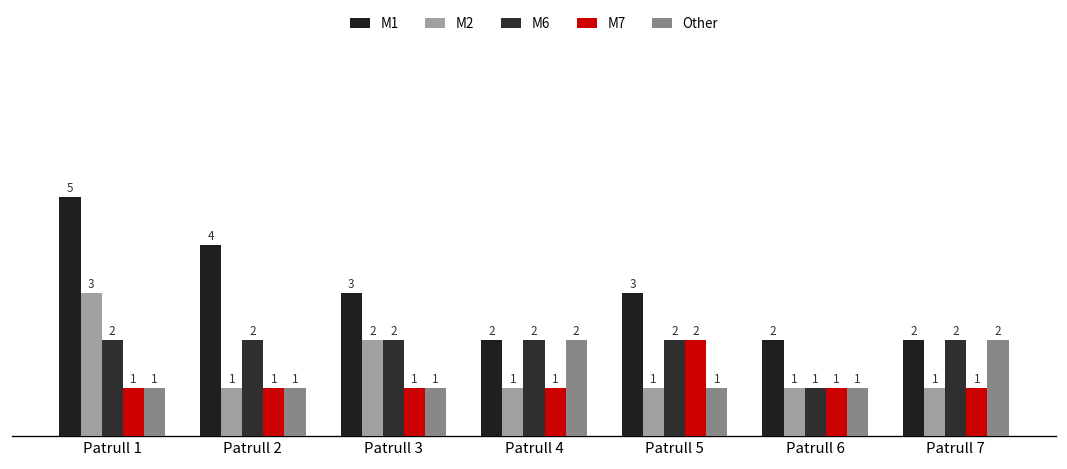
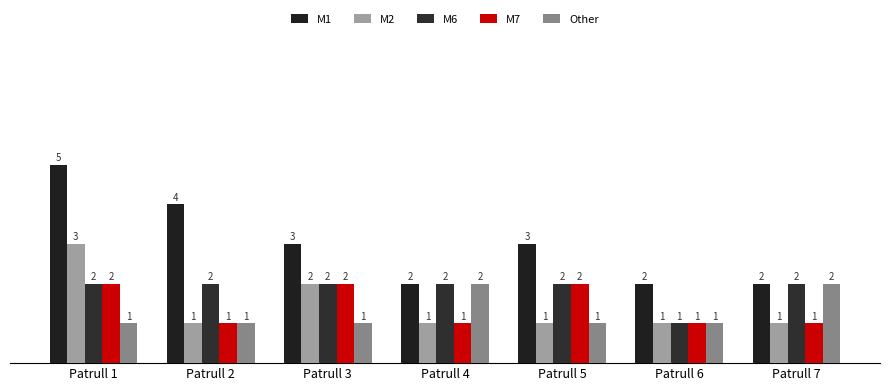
M7, Patrull 1: 1 -> 2
M7, Patrull 3: 1 -> 2
